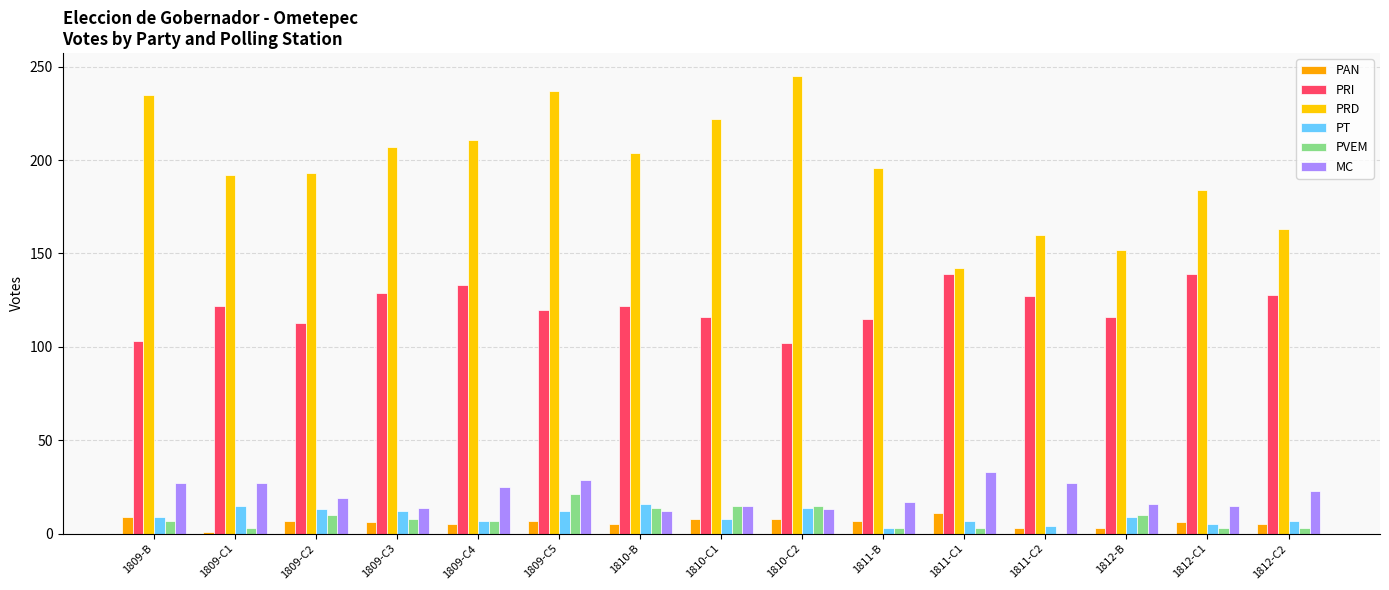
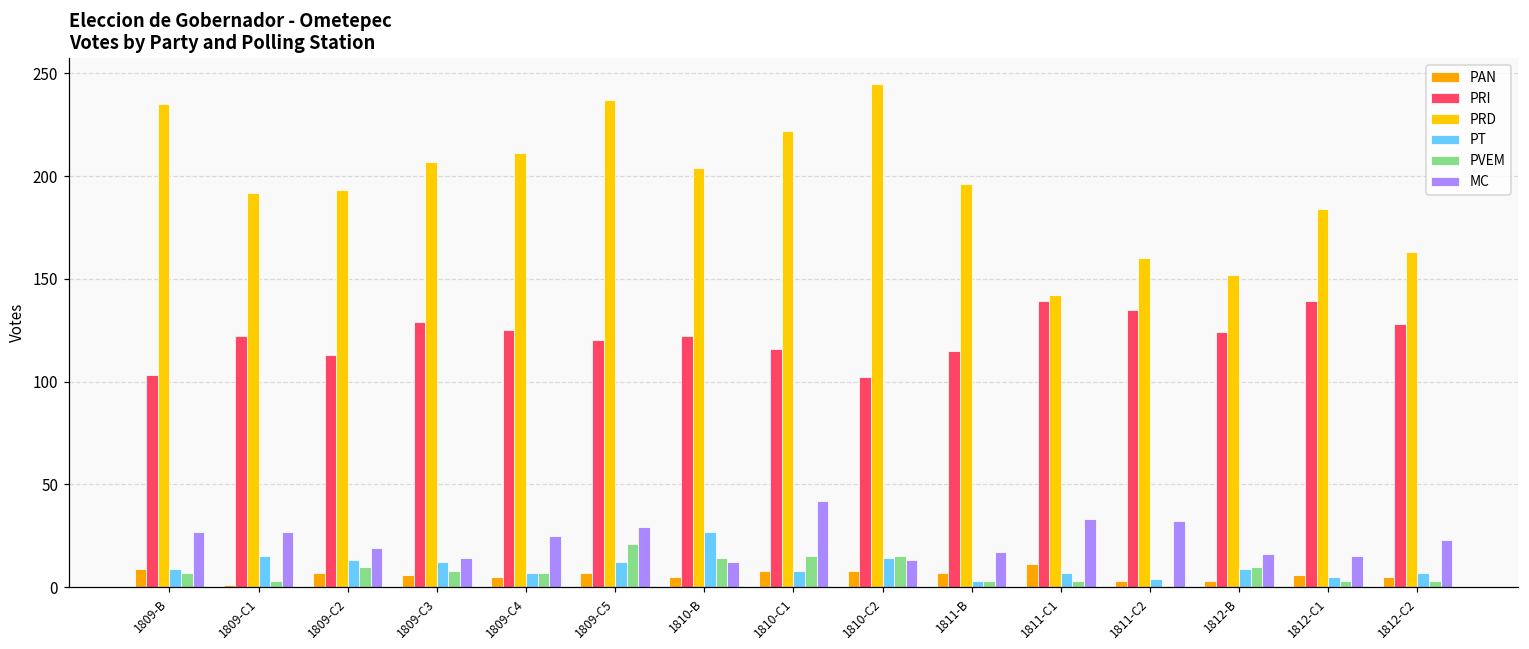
PRI, 1809-C4: 133 -> 125
PT, 1810-B: 16 -> 27
MC, 1810-C1: 15 -> 42
PRI, 1811-C2: 127 -> 135
MC, 1811-C2: 27 -> 32
PRI, 1812-B: 116 -> 124
